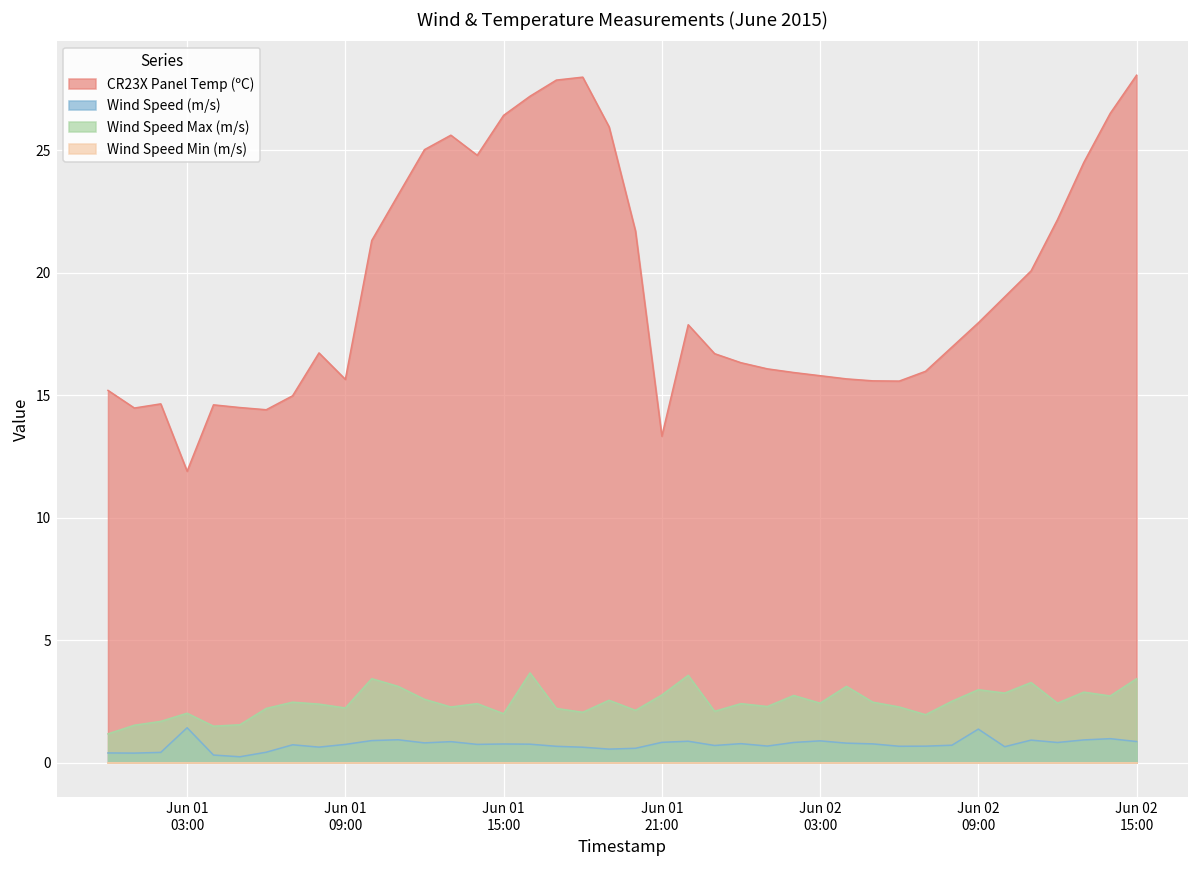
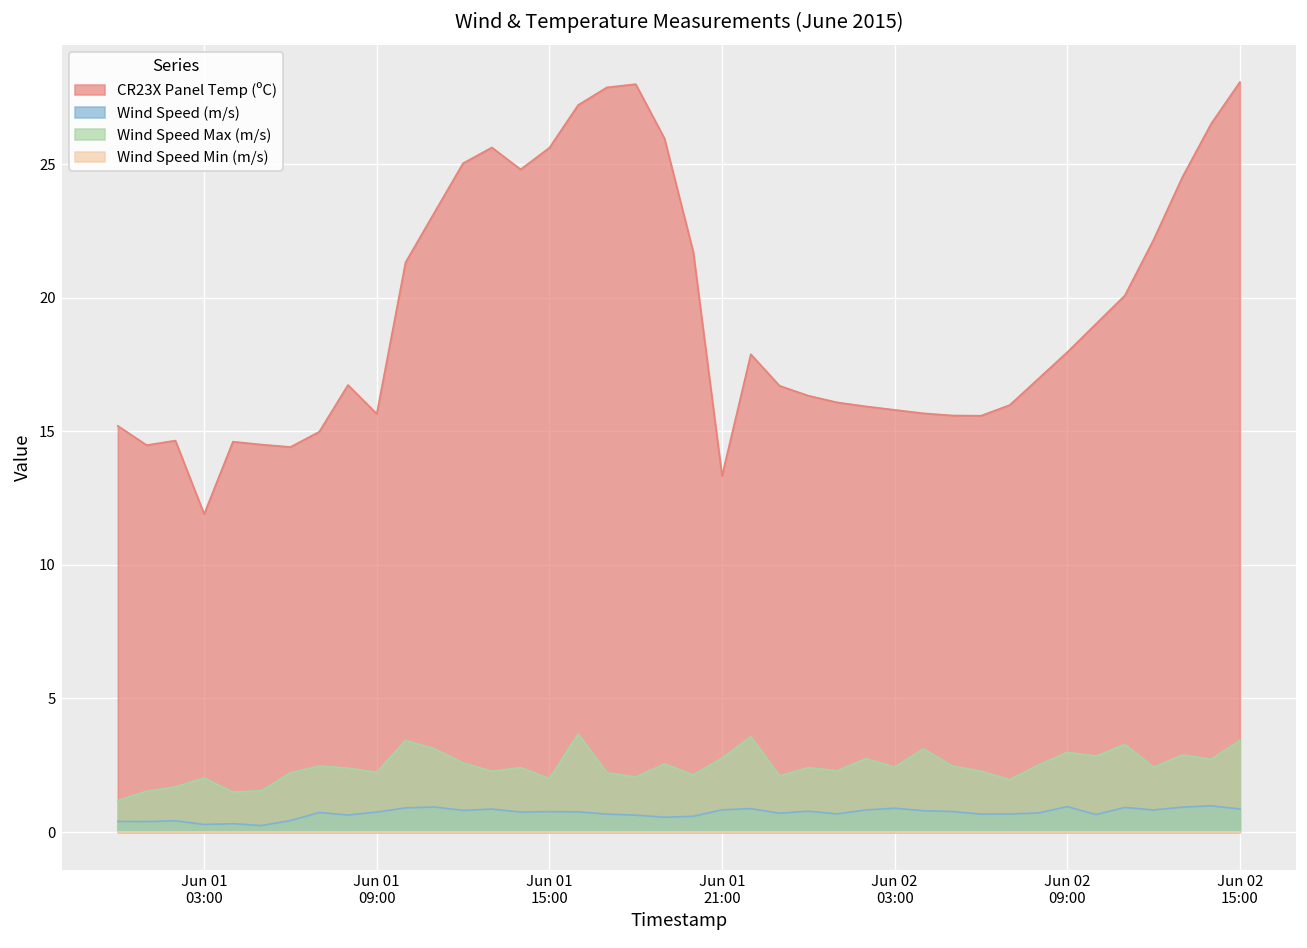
Wind Speed (m/s), Jun 01 03:00: 1.4 -> 0.3
CR23X Panel Temp (ºC), Jun 01 15:00: 26.4 -> 25.6
Wind Speed (m/s), Jun 02 09:00: 1.4 -> 1.0
